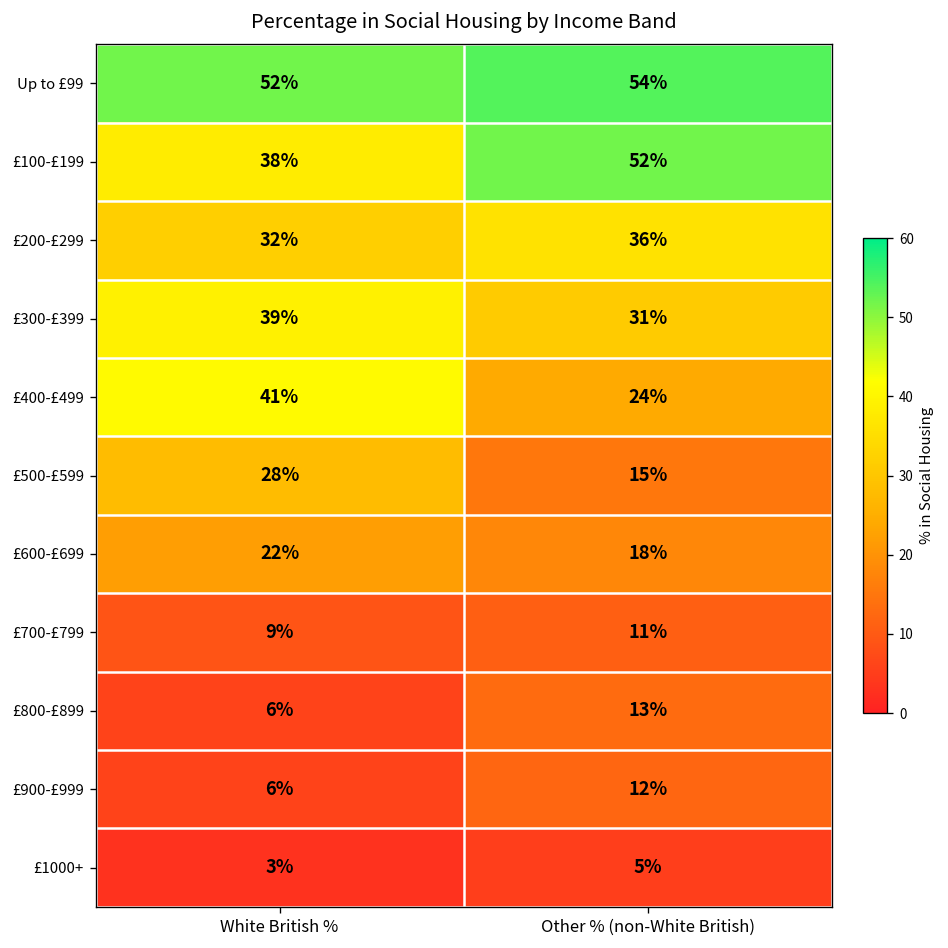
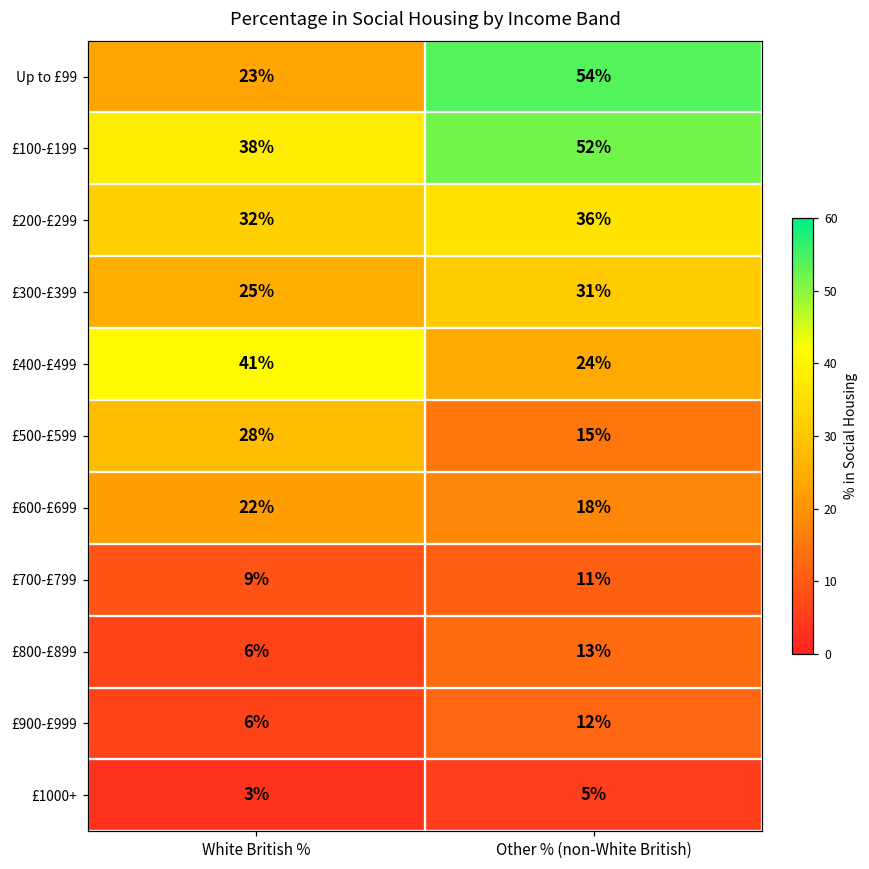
Up to £99, White British %: 52% -> 23%
£300-£399, White British %: 39% -> 25%
